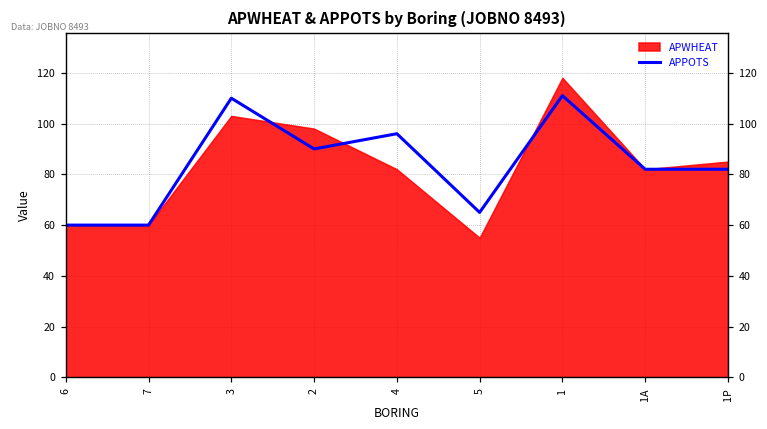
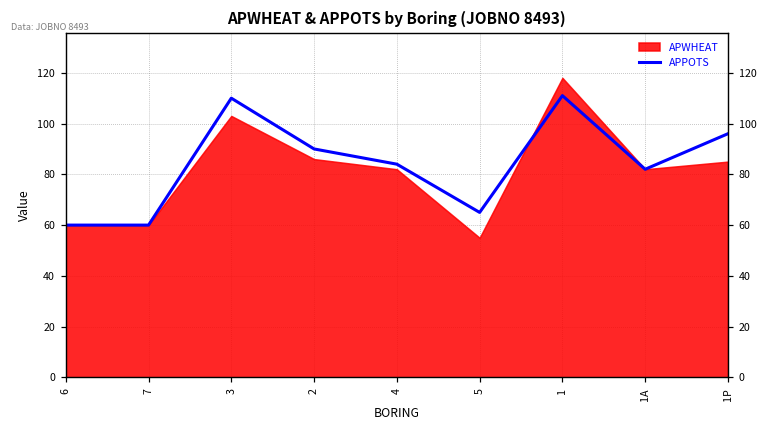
APWHEAT, 2: 98 -> 86
APPOTS, 4: 96 -> 84
APPOTS, 1P: 82 -> 96
